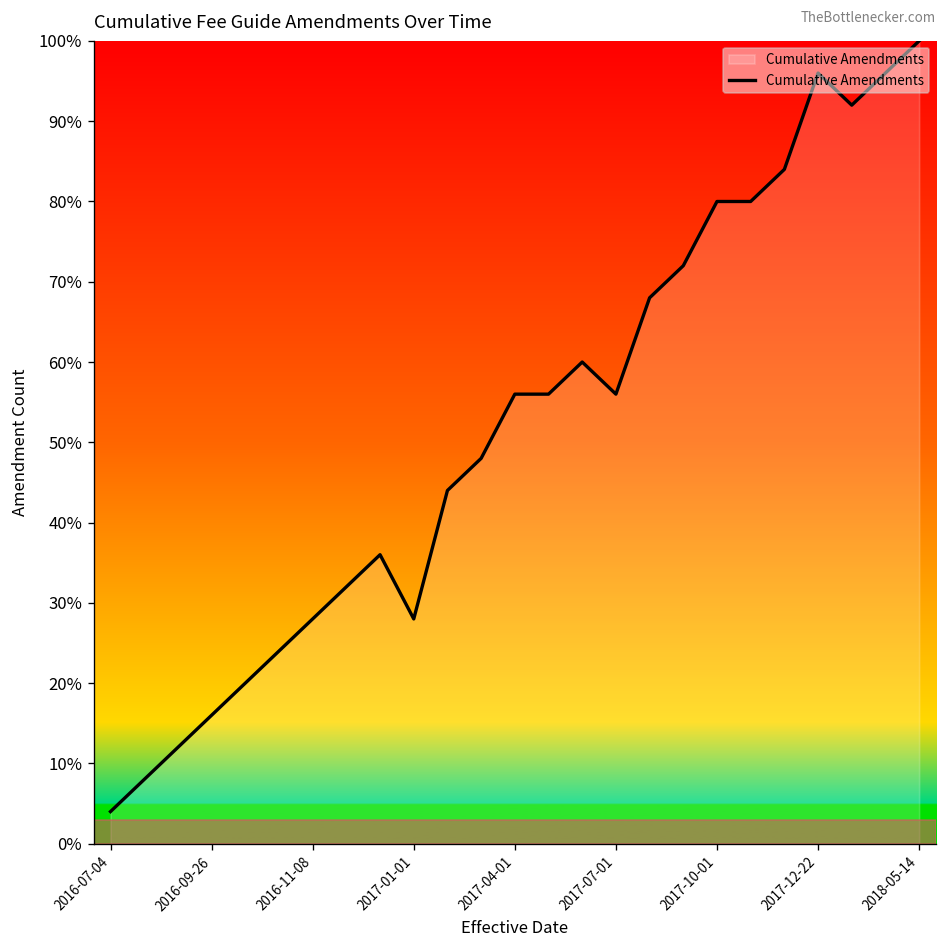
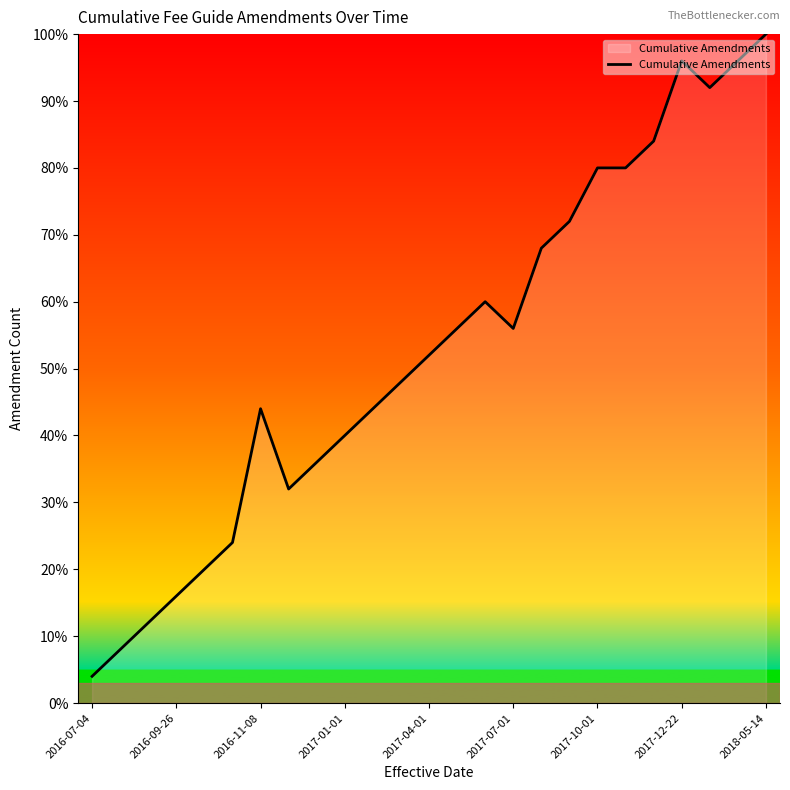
2016-11-08: 28% -> 44%
2017-01-01: 28% -> 40%
2017-04-01: 56% -> 52%
